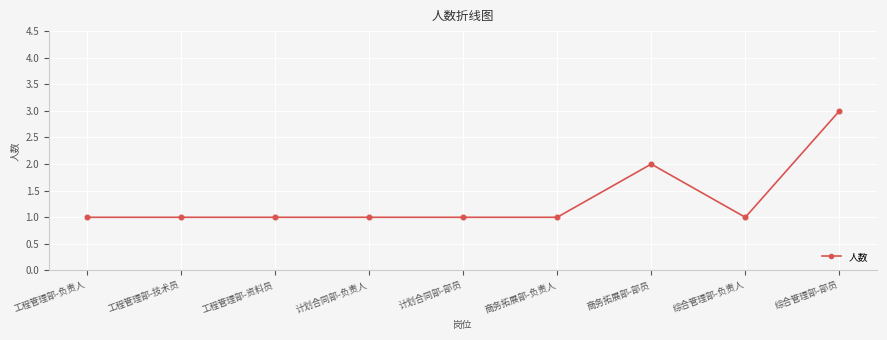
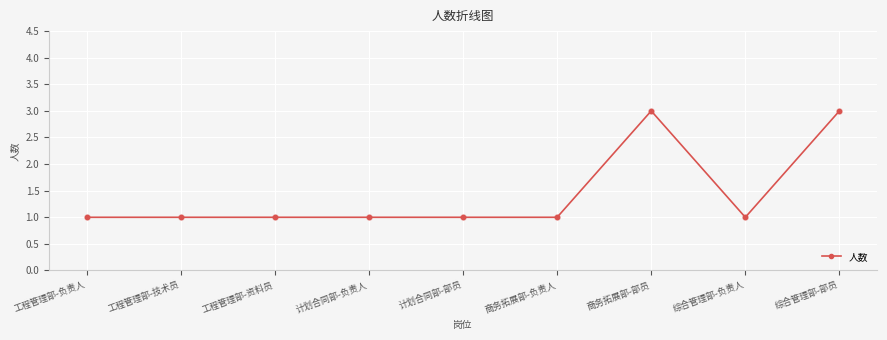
商务拓展部-部员: 2 -> 3
